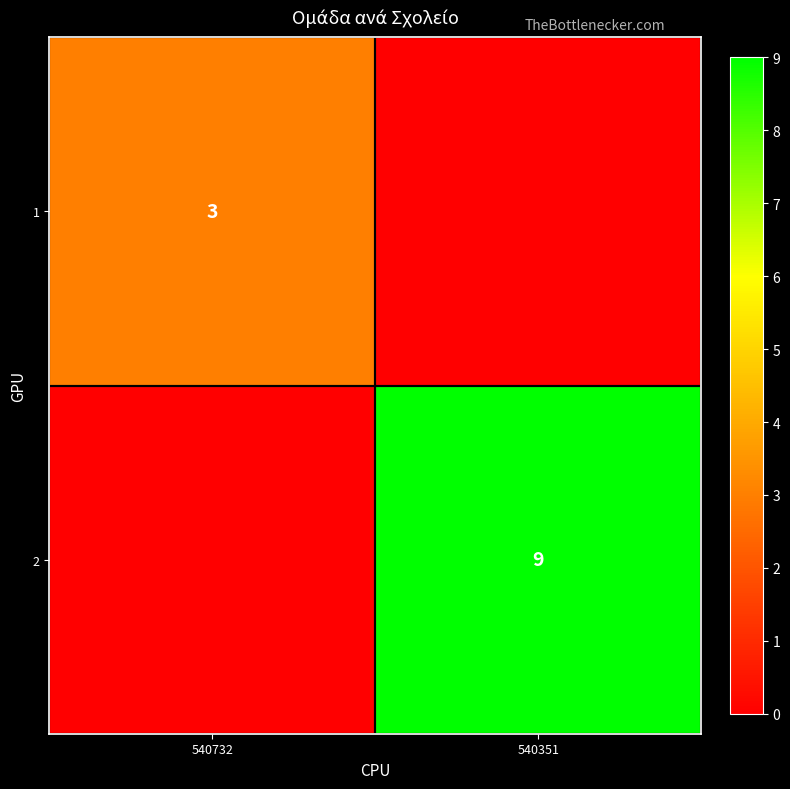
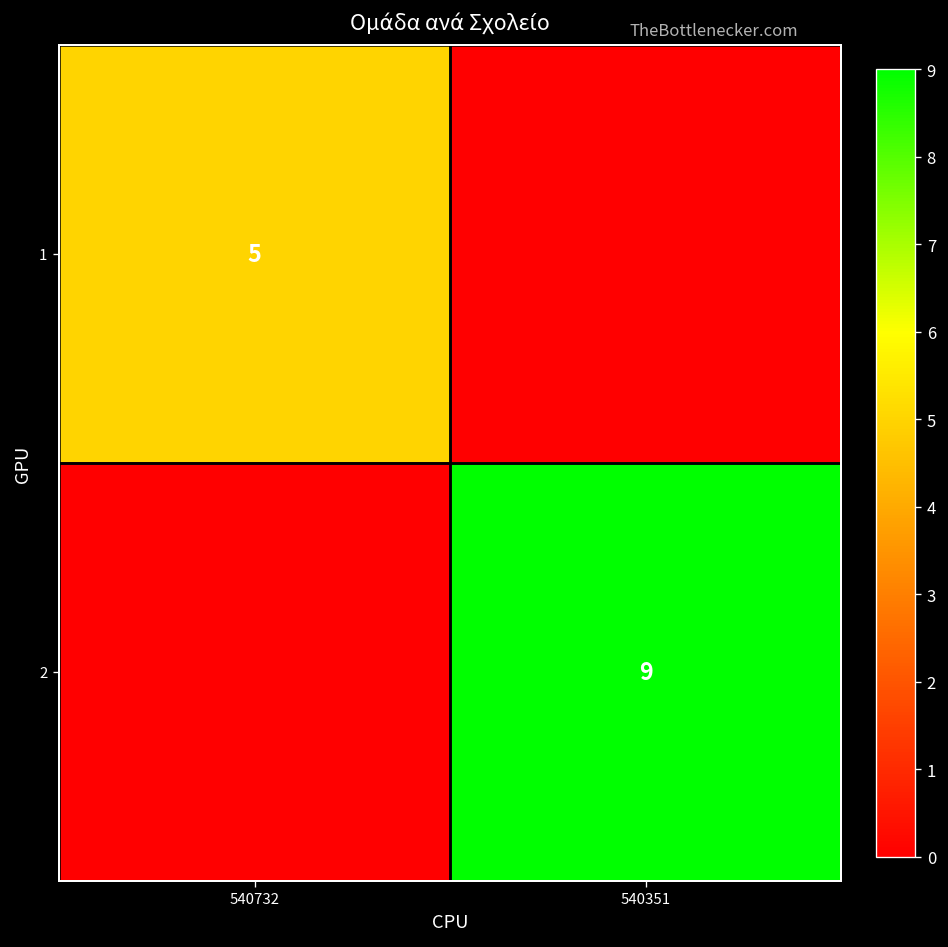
1, 540732: 3 -> 5
